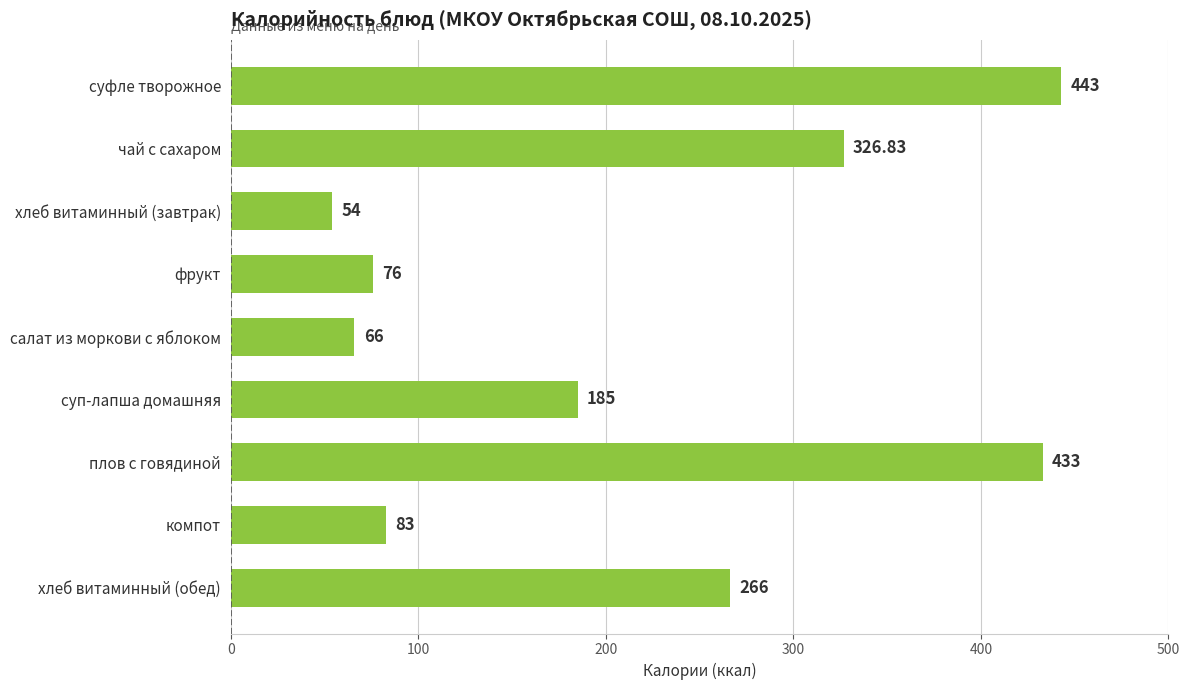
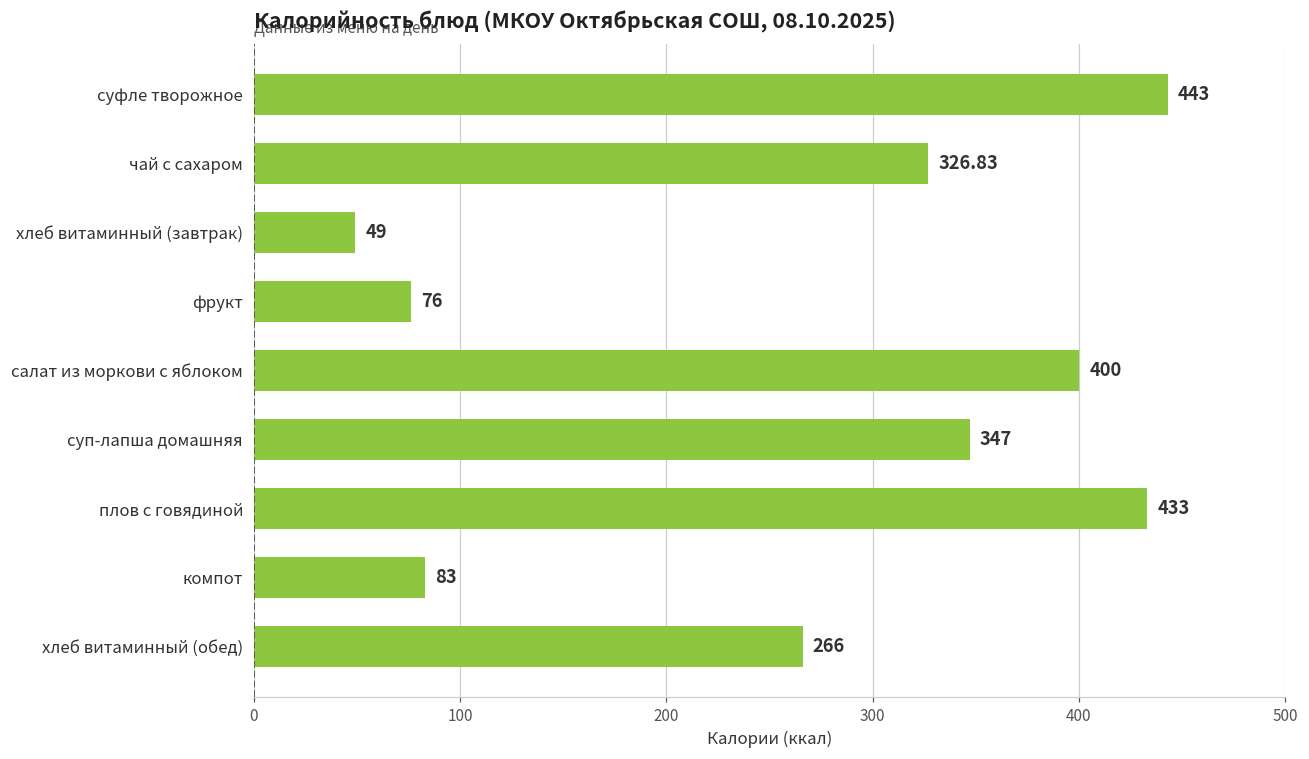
хлеб витаминный (завтрак): 54 -> 49
салат из моркови с яблоком: 66 -> 400
суп-лапша домашняя: 185 -> 347
